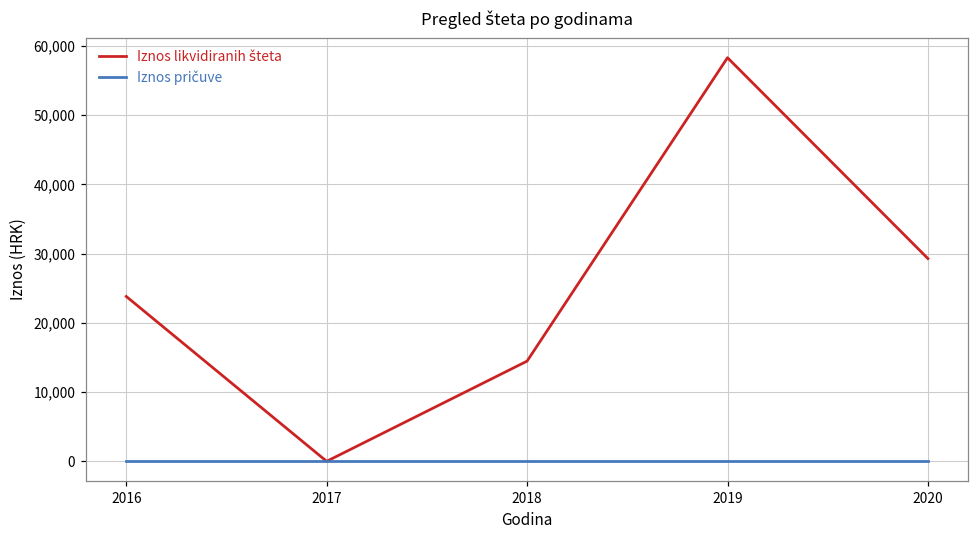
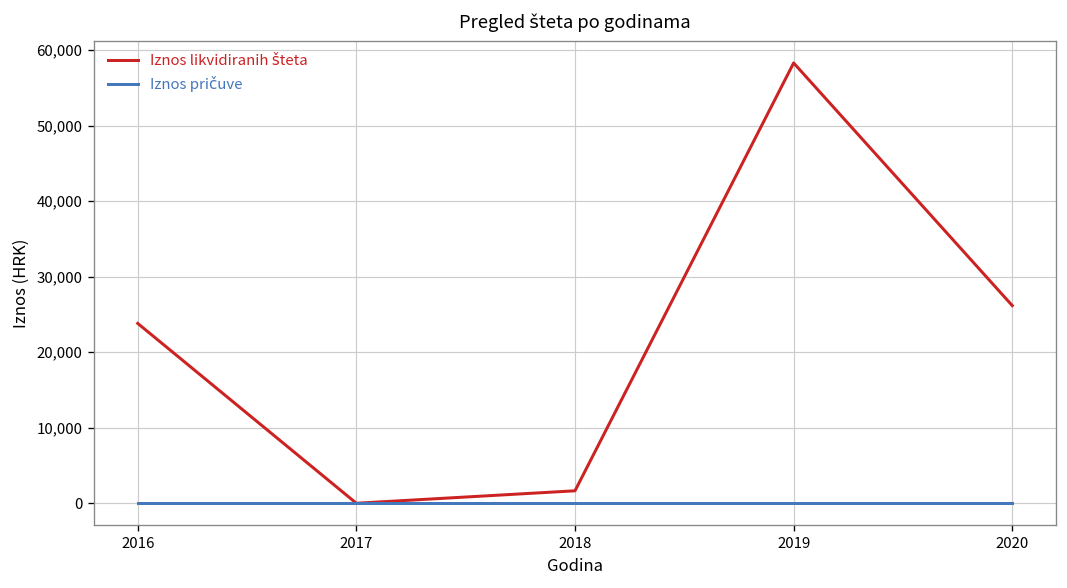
Iznos likvidiranih šteta, 2018: 14,000 -> 2,000
Iznos likvidiranih šteta, 2020: 29,000 -> 26,000
